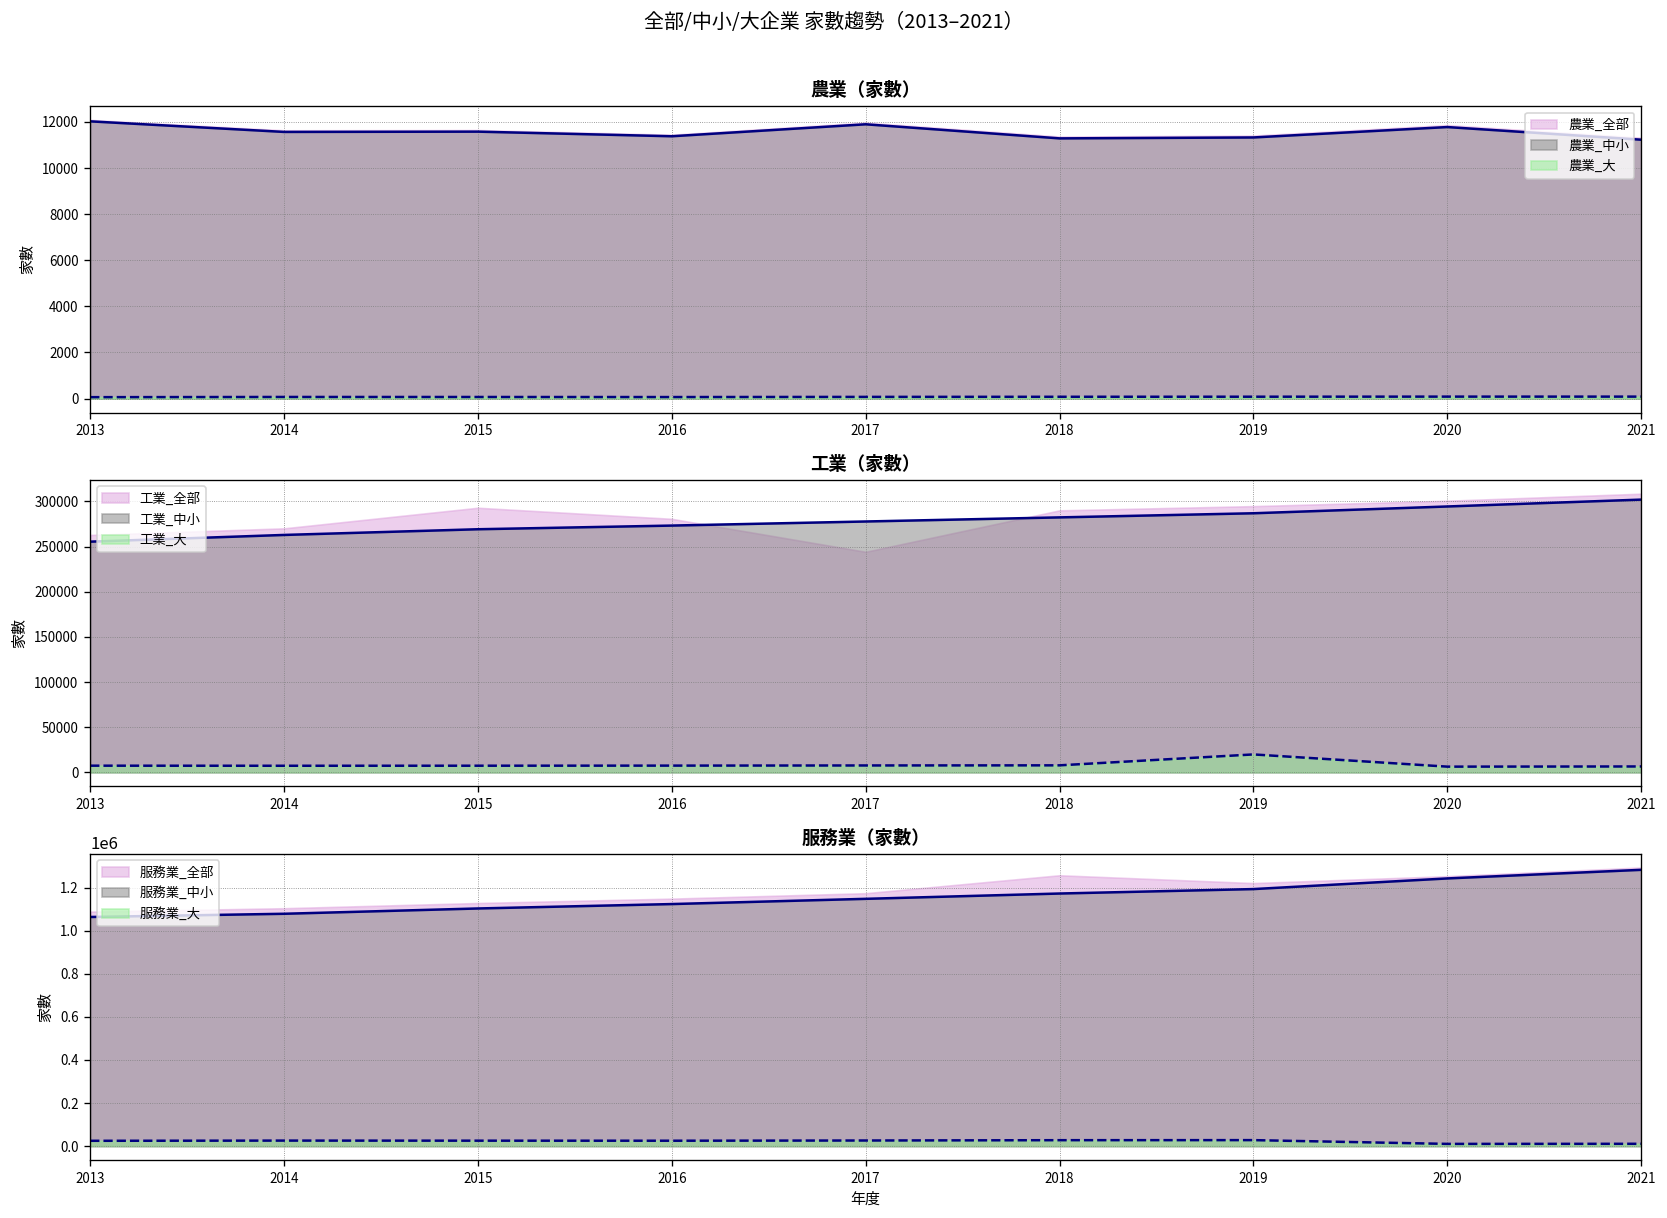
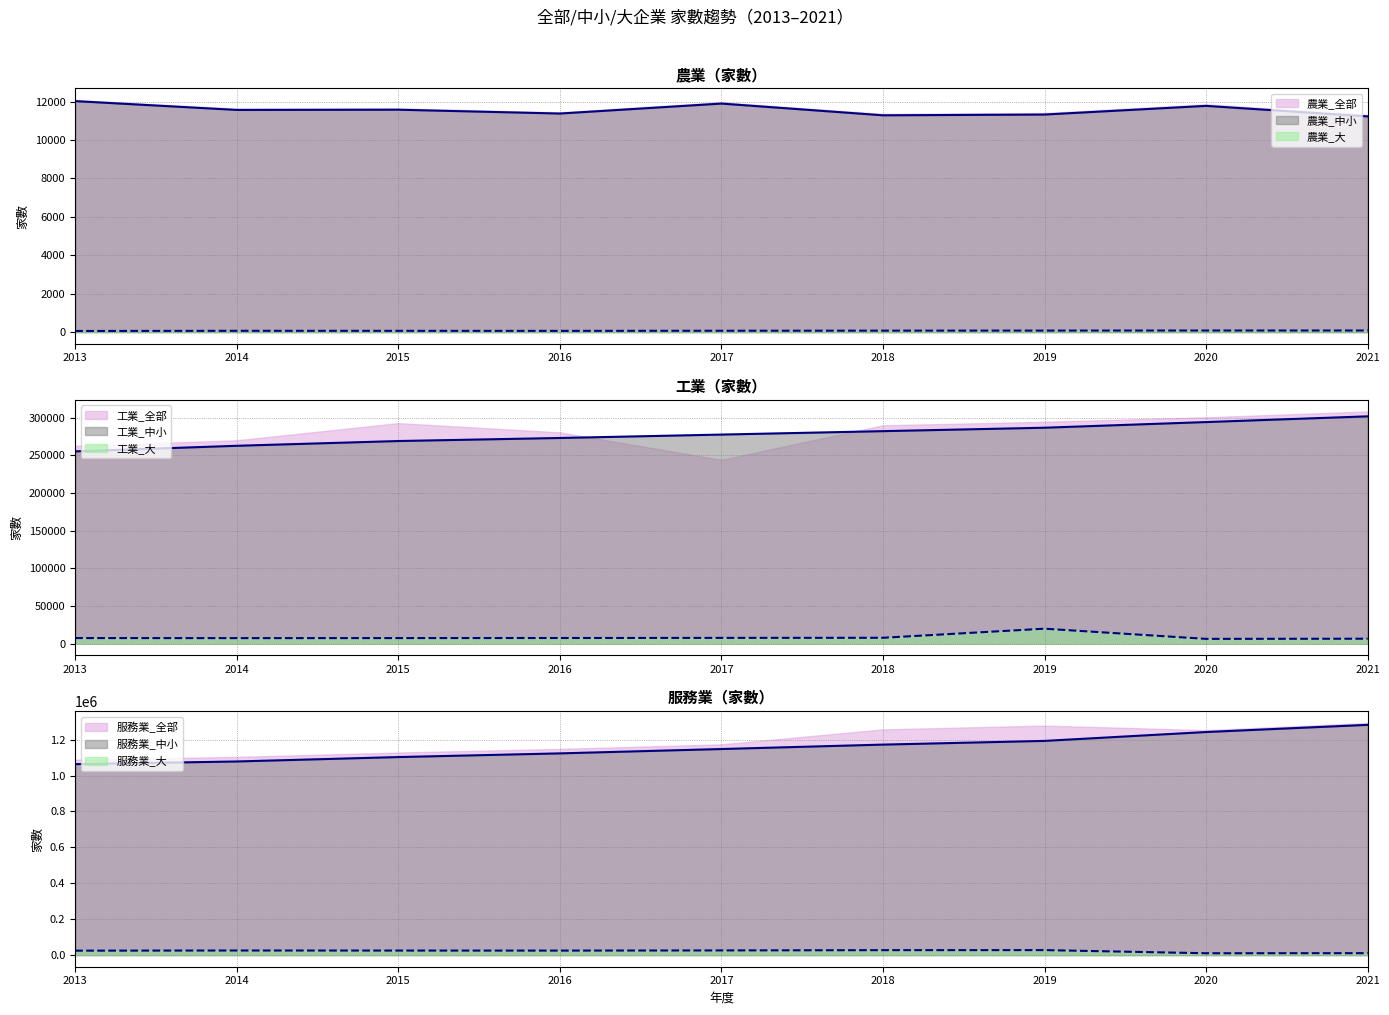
服務業（家數）, 服務業_全部, 2019: 1220000 -> 1280000
